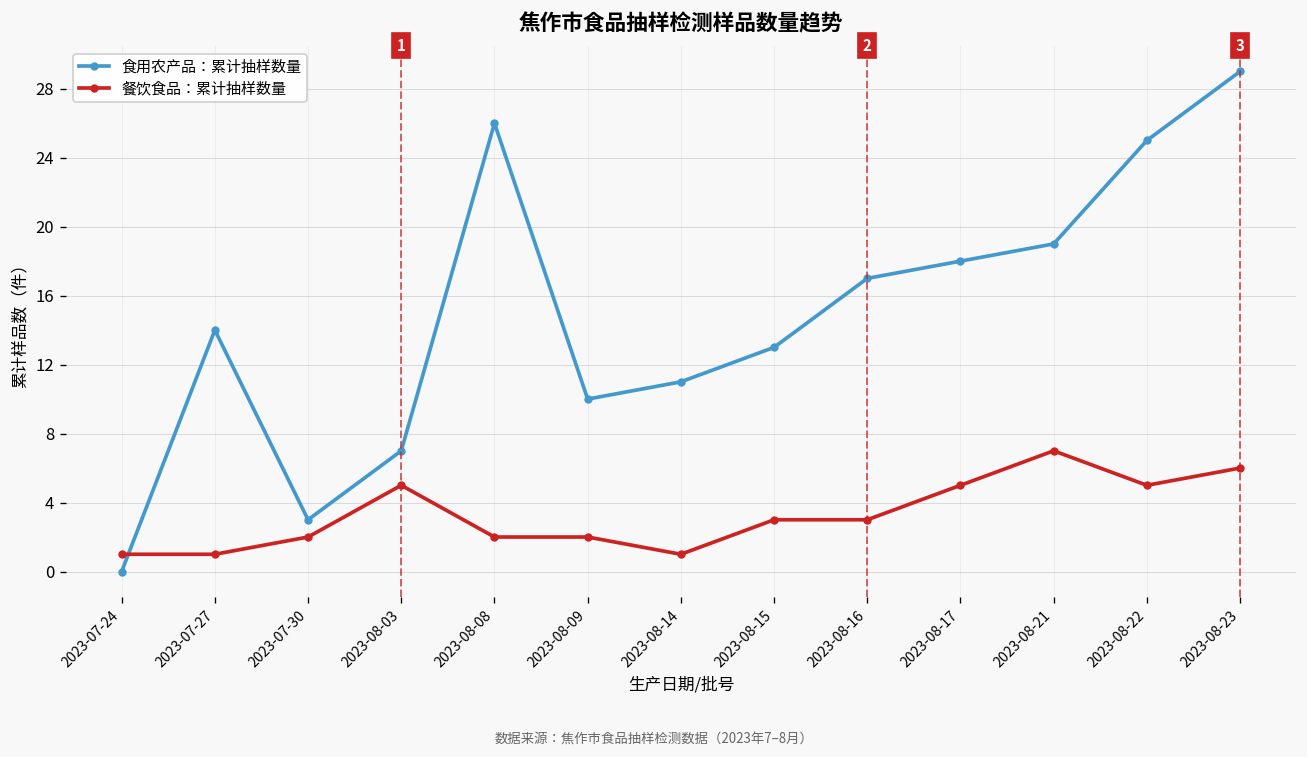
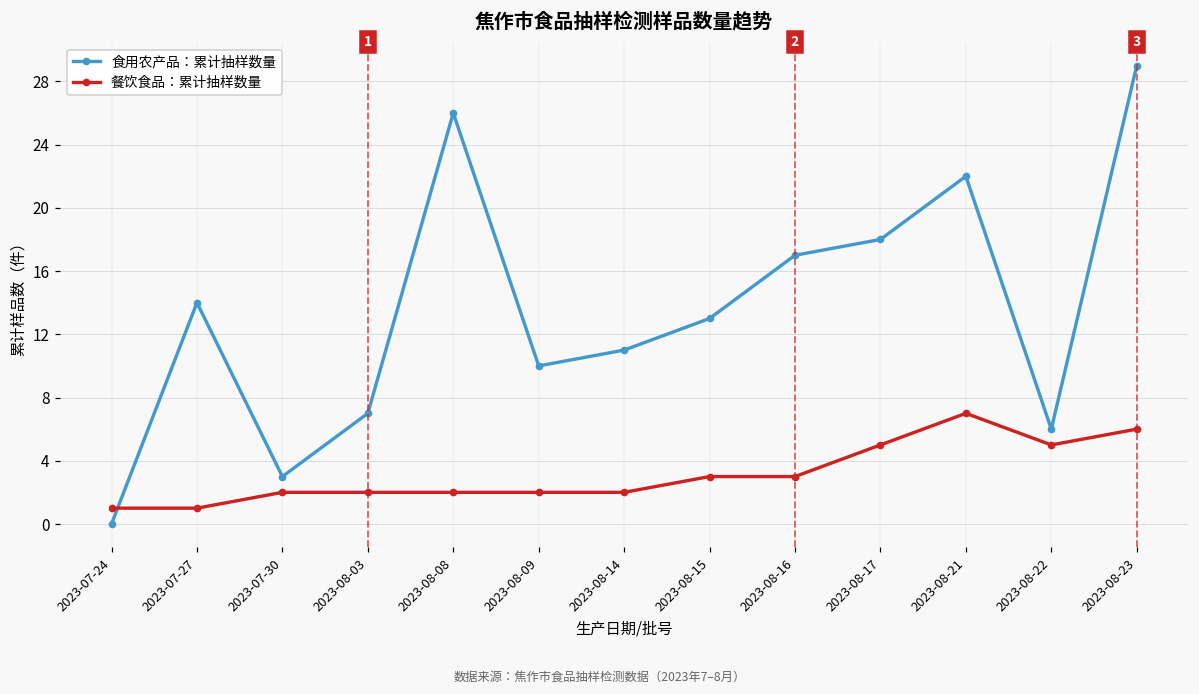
餐饮食品：累计抽样数量, 2023-08-03: 5 -> 2
餐饮食品：累计抽样数量, 2023-08-14: 1 -> 2
食用农产品：累计抽样数量, 2023-08-21: 19 -> 22
食用农产品：累计抽样数量, 2023-08-22: 25 -> 6
